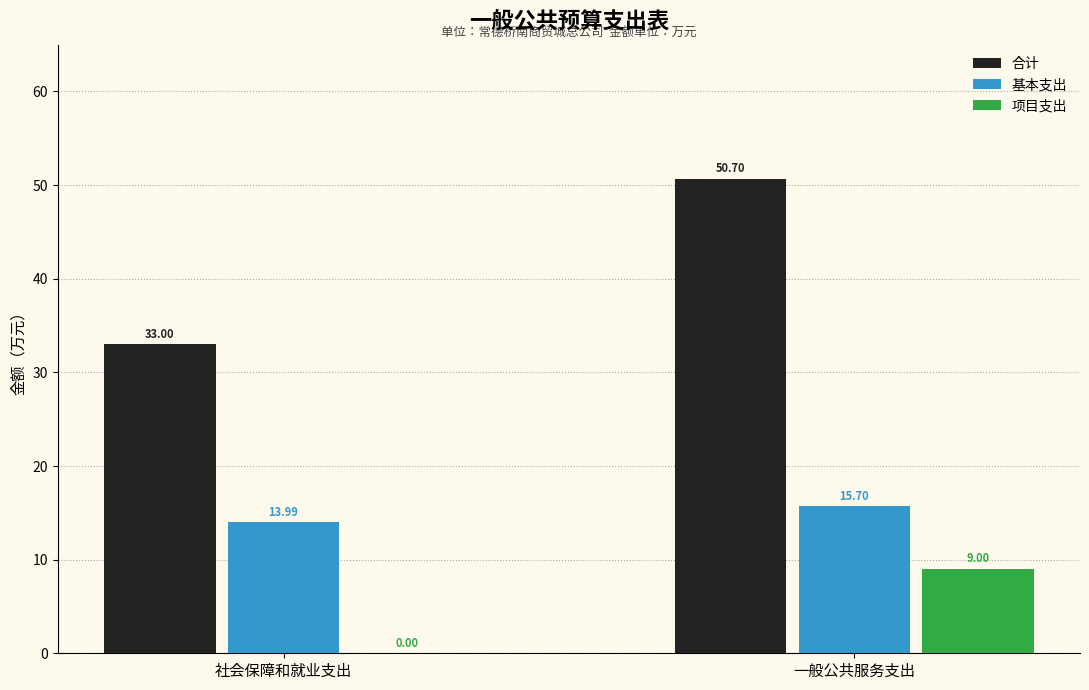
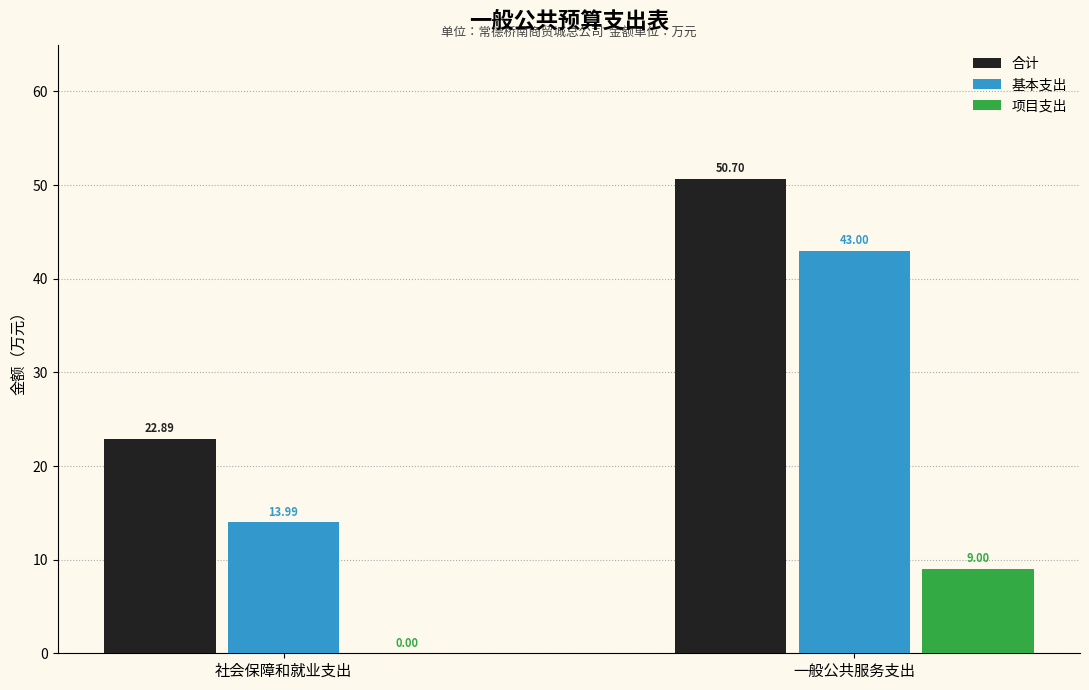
合计, 社会保障和就业支出: 33.00 -> 22.89
基本支出, 一般公共服务支出: 15.70 -> 43.00
